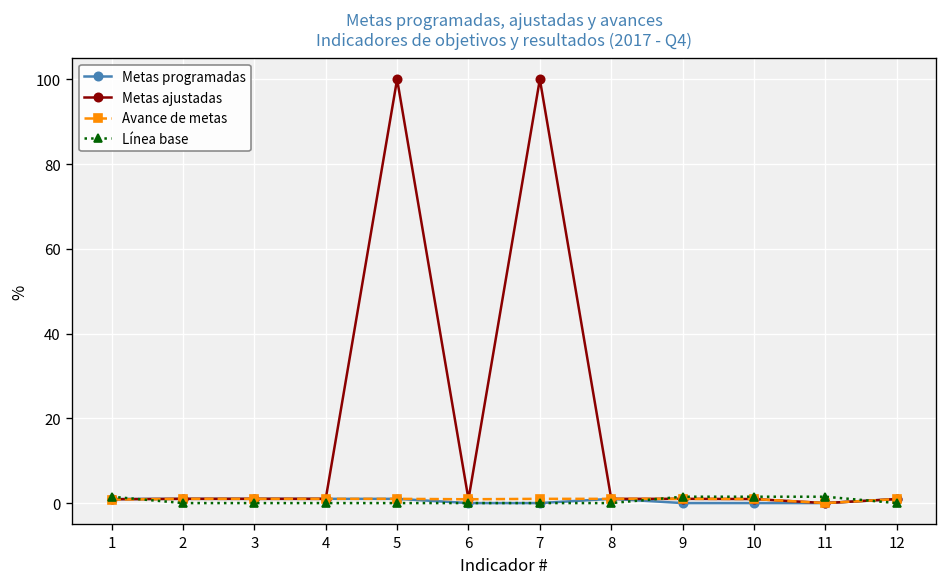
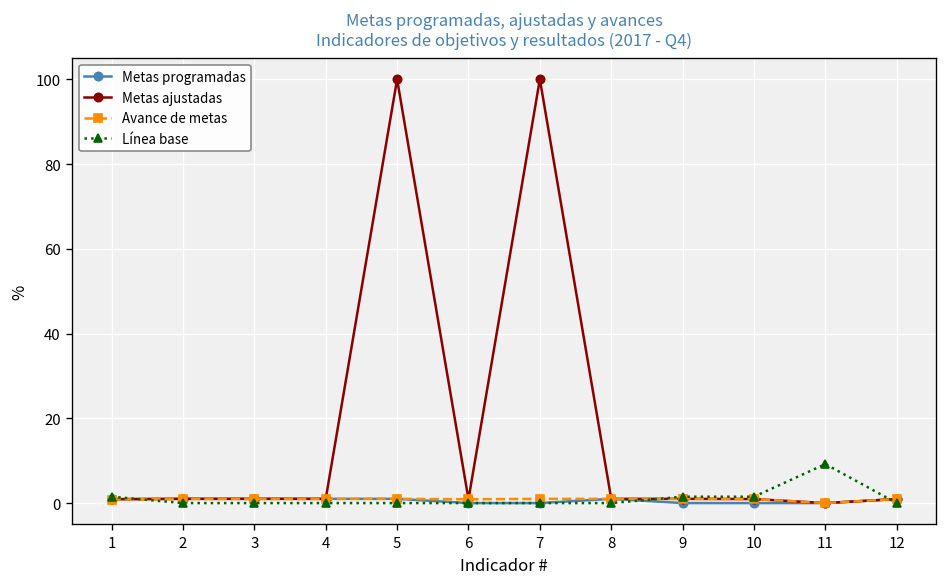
Línea base, 11: 2 -> 9
